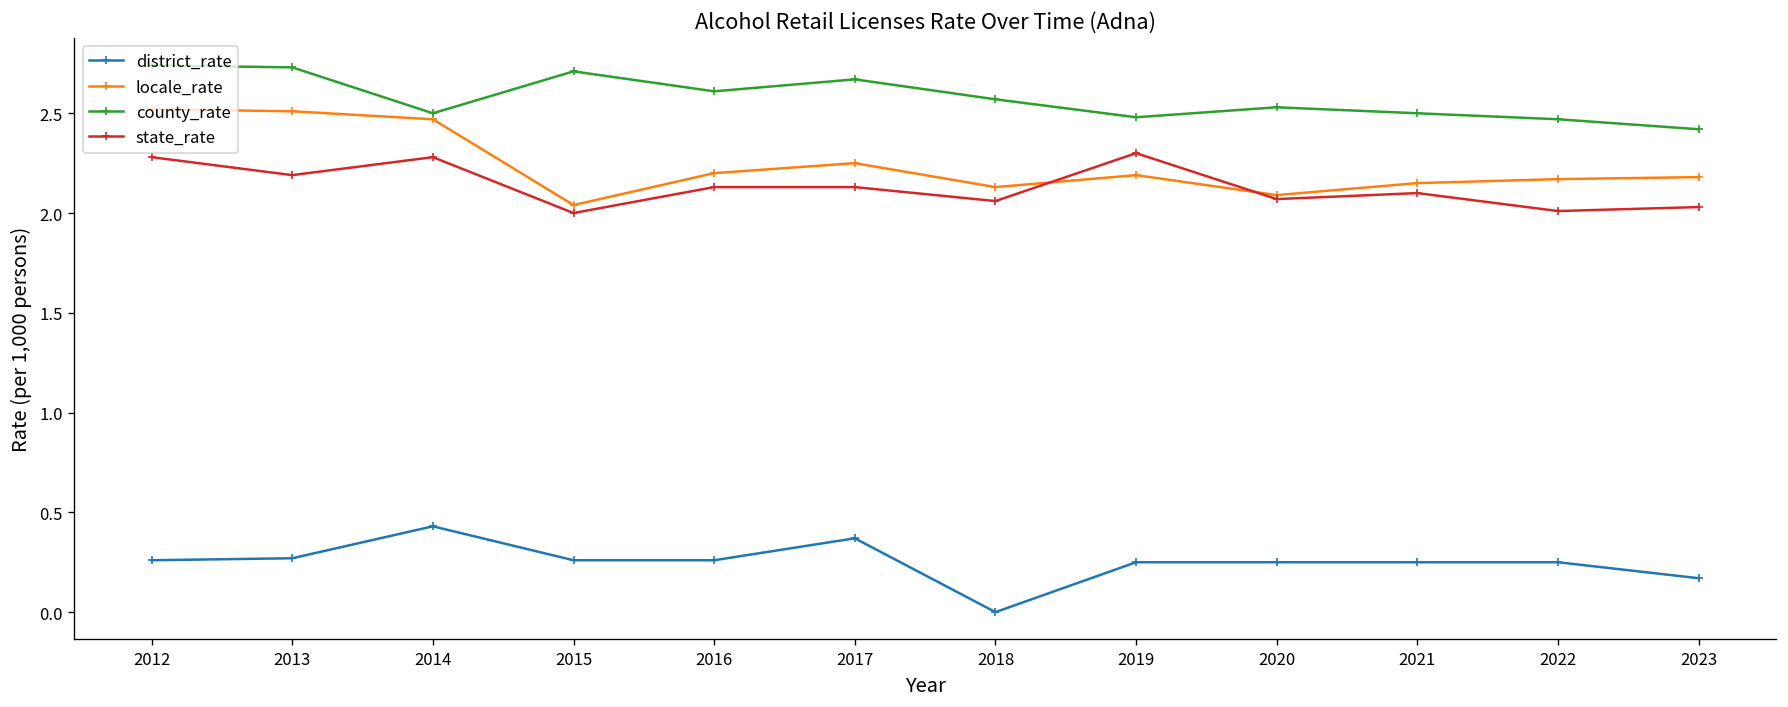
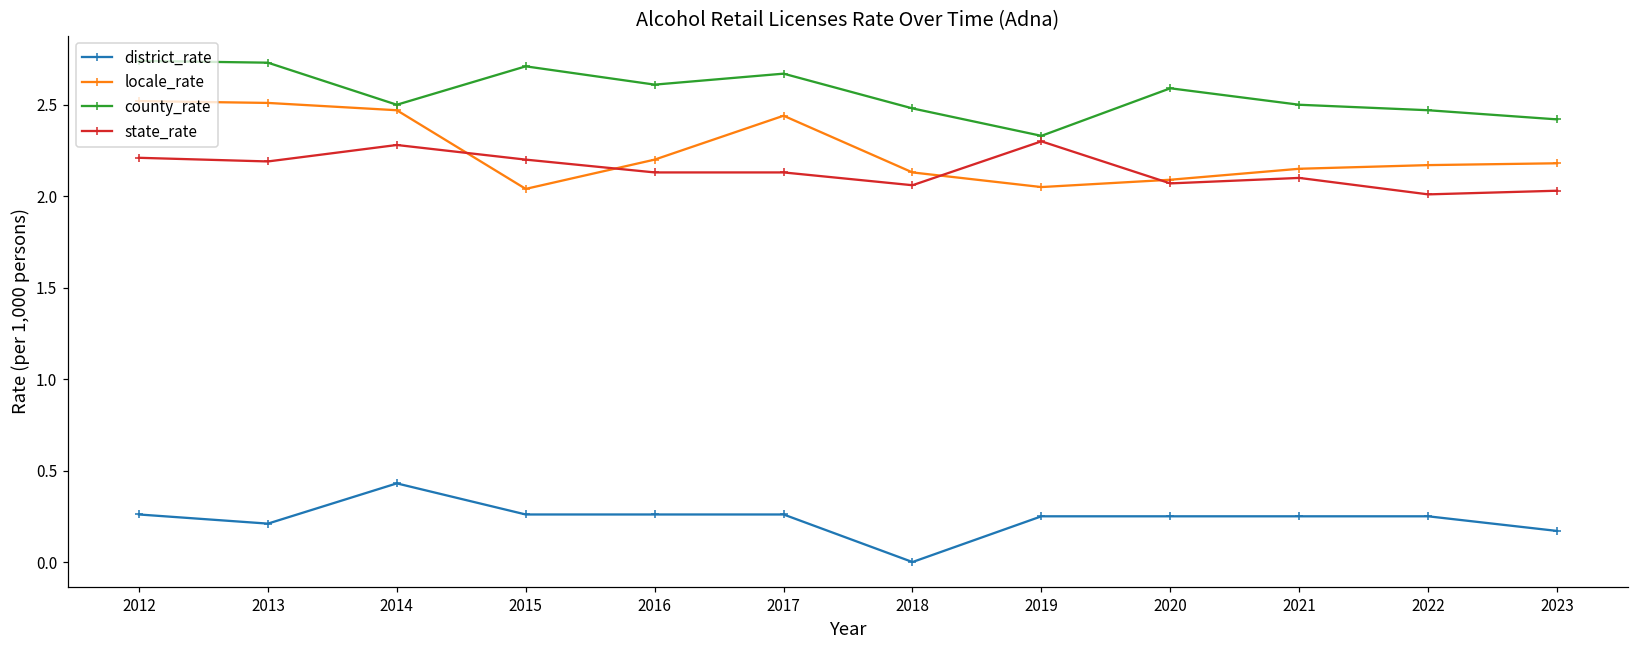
state_rate, 2012: 2.28 -> 2.21
district_rate, 2013: 0.27 -> 0.21
state_rate, 2015: 2.0 -> 2.2
district_rate, 2017: 0.37 -> 0.26
locale_rate, 2017: 2.25 -> 2.44
county_rate, 2018: 2.57 -> 2.48
locale_rate, 2019: 2.19 -> 2.05
county_rate, 2019: 2.48 -> 2.33
county_rate, 2020: 2.53 -> 2.59
